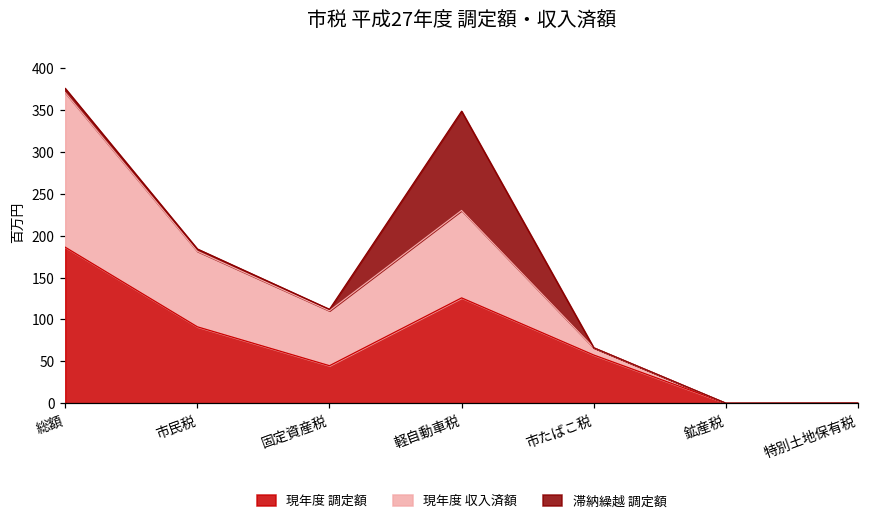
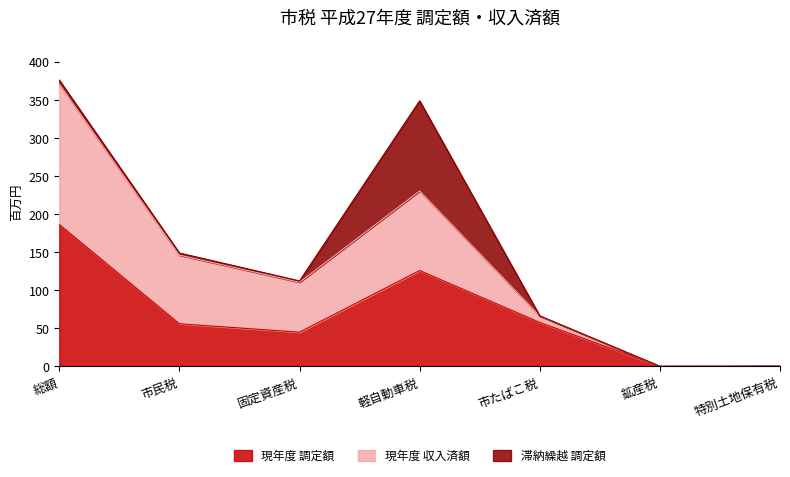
現年度 調定額, 市民税: 90 -> 60
